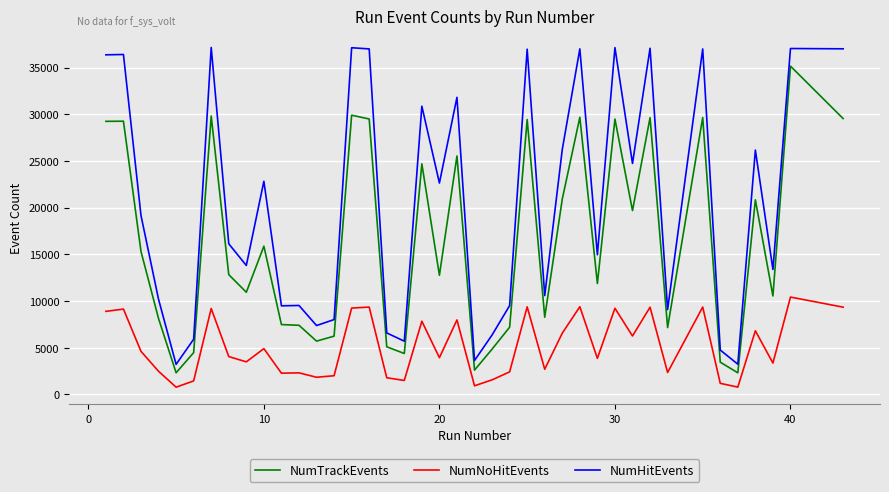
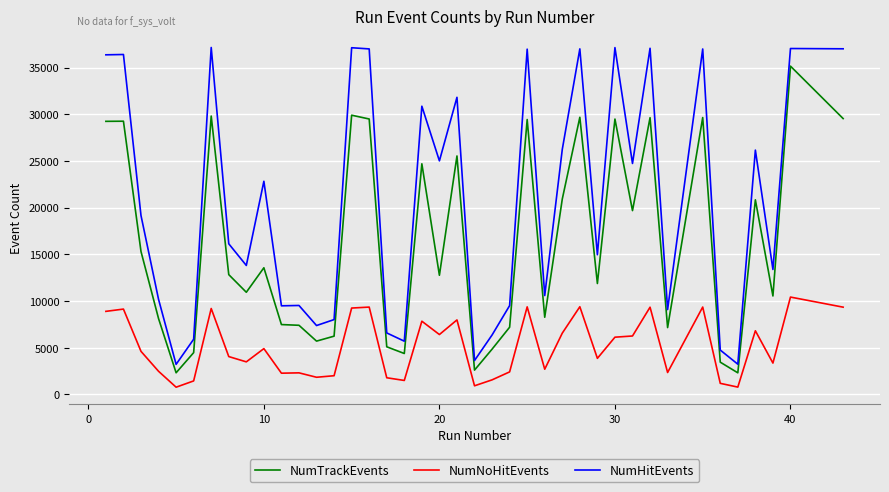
NumTrackEvents, 10: 16000 -> 14000
NumNoHitEvents, 20: 4000 -> 6000
NumHitEvents, 20: 23000 -> 25000
NumNoHitEvents, 30: 9000 -> 6000
